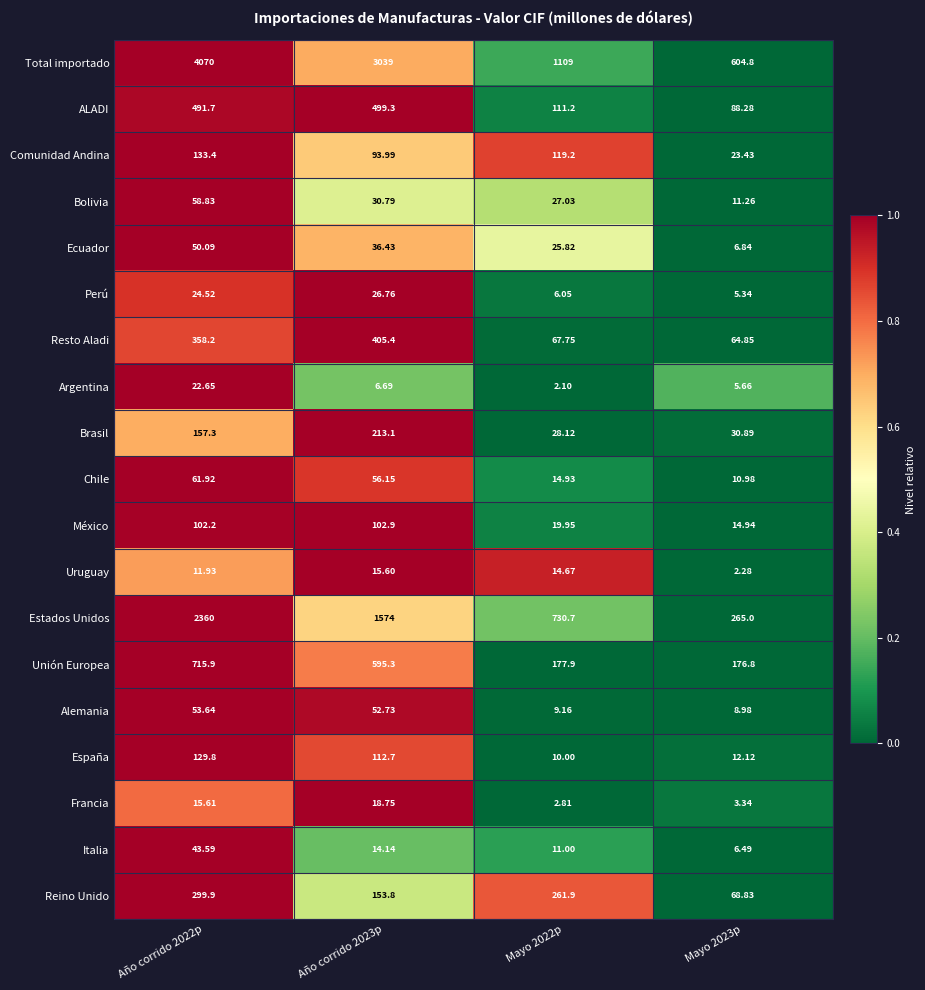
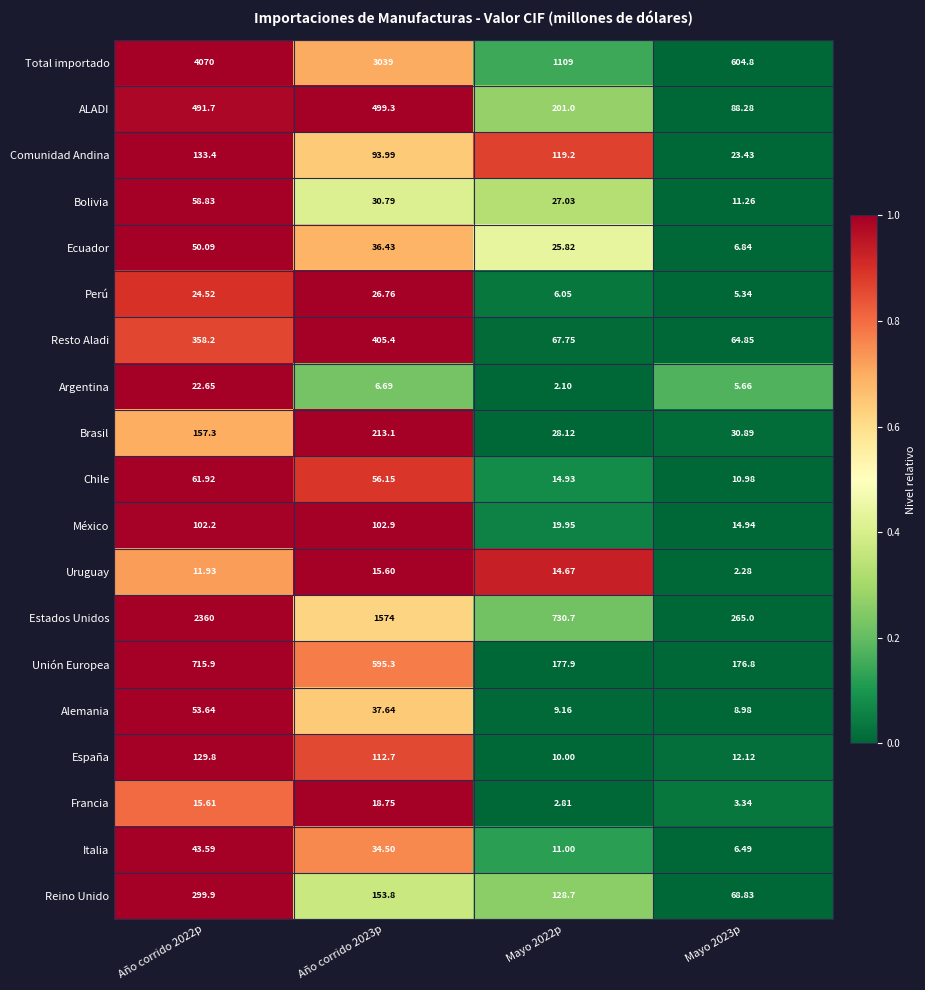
ALADI, Mayo 2022p: 111.2 -> 201.0
Alemania, Año corrido 2023p: 52.73 -> 37.64
Italia, Año corrido 2023p: 14.14 -> 34.50
Reino Unido, Mayo 2022p: 261.9 -> 128.7
